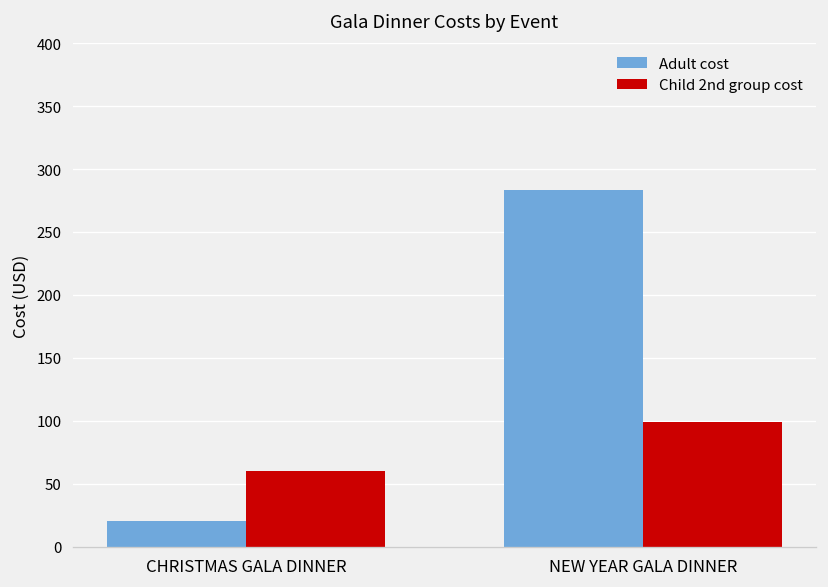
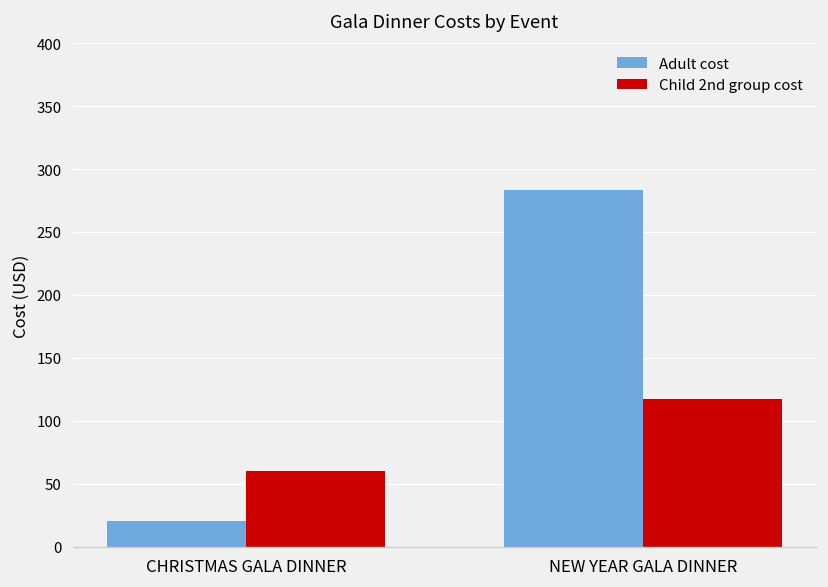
Child 2nd group cost, NEW YEAR GALA DINNER: 99 -> 117
